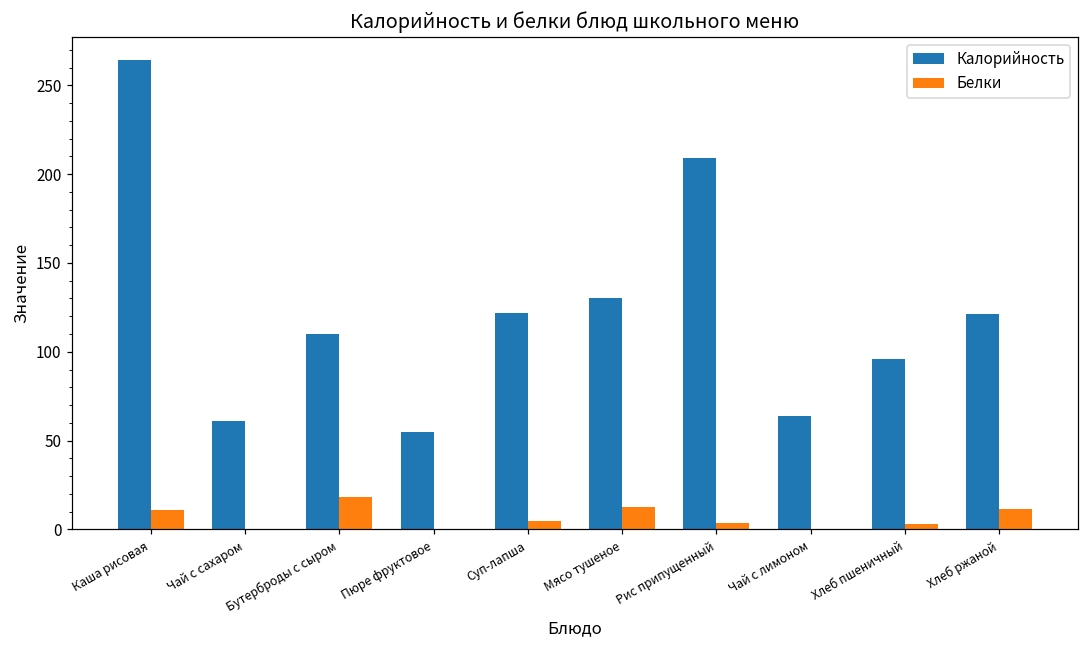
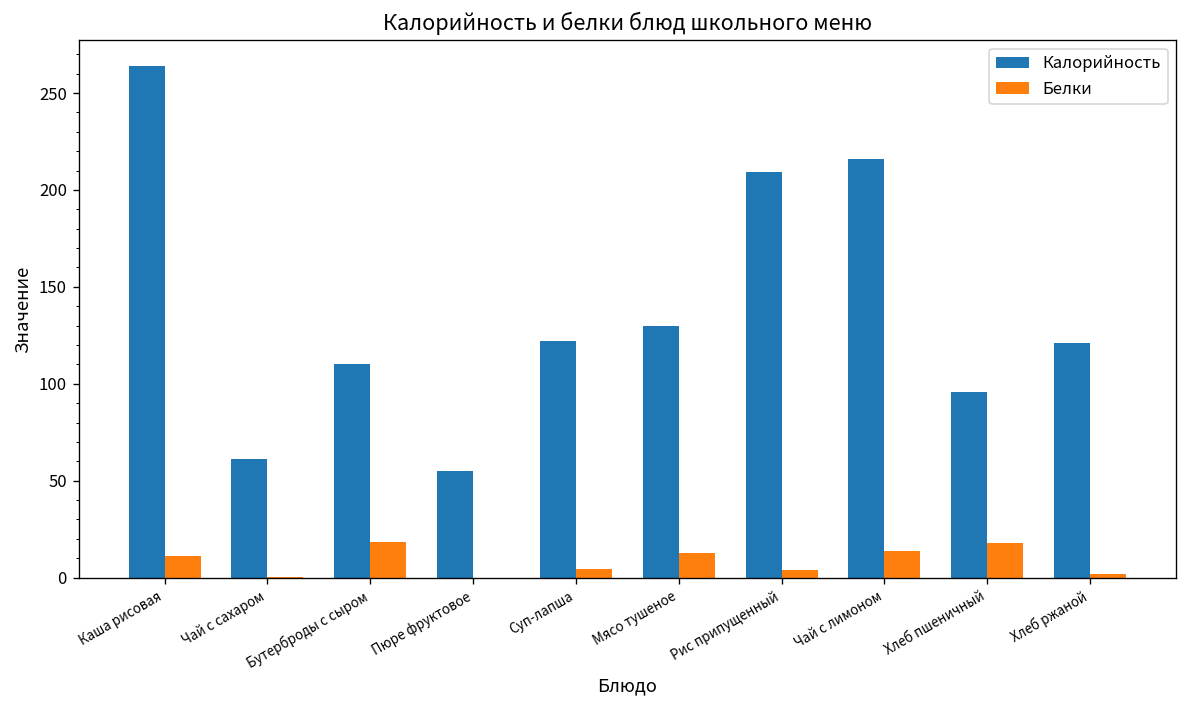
Калорийность, Чай с лимоном: 64 -> 216
Белки, Чай с лимоном: 0 -> 14
Белки, Хлеб пшеничный: 3 -> 18
Белки, Хлеб ржаной: 12 -> 2
